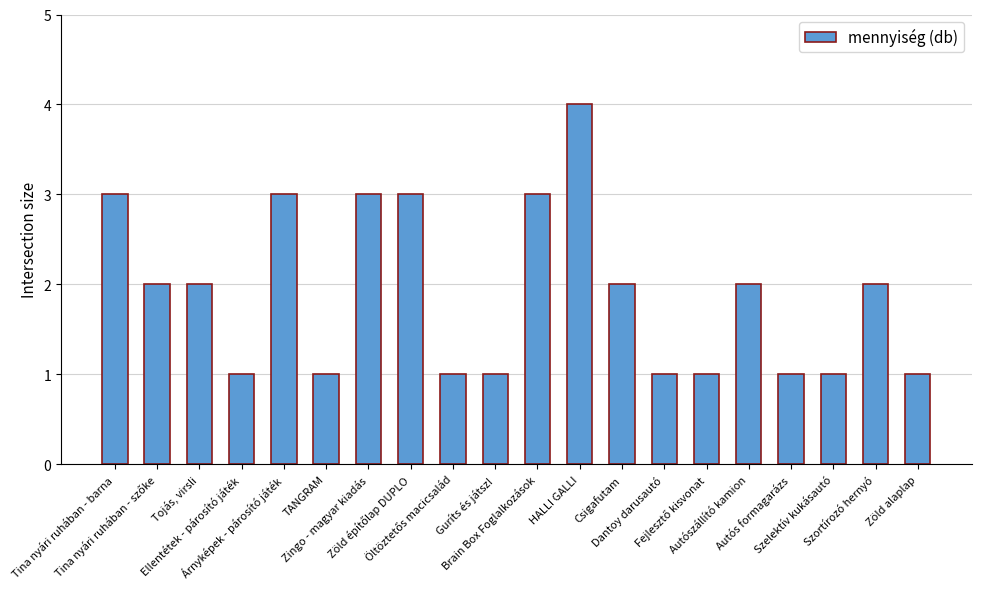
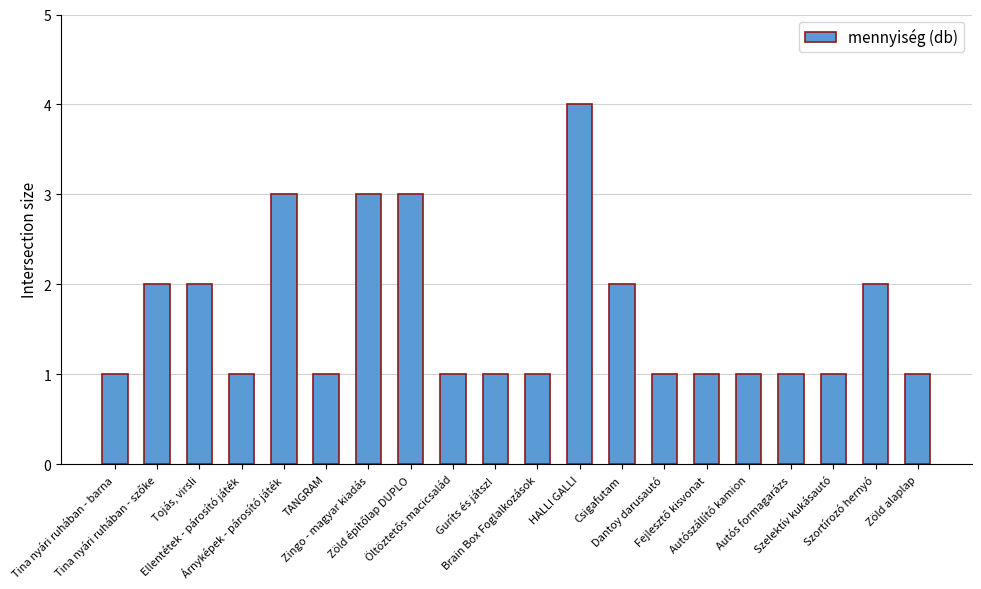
Tina nyári ruhában - barna: 3 -> 1
Brain Box Foglalkozások: 3 -> 1
Autószállító kamion: 2 -> 1
